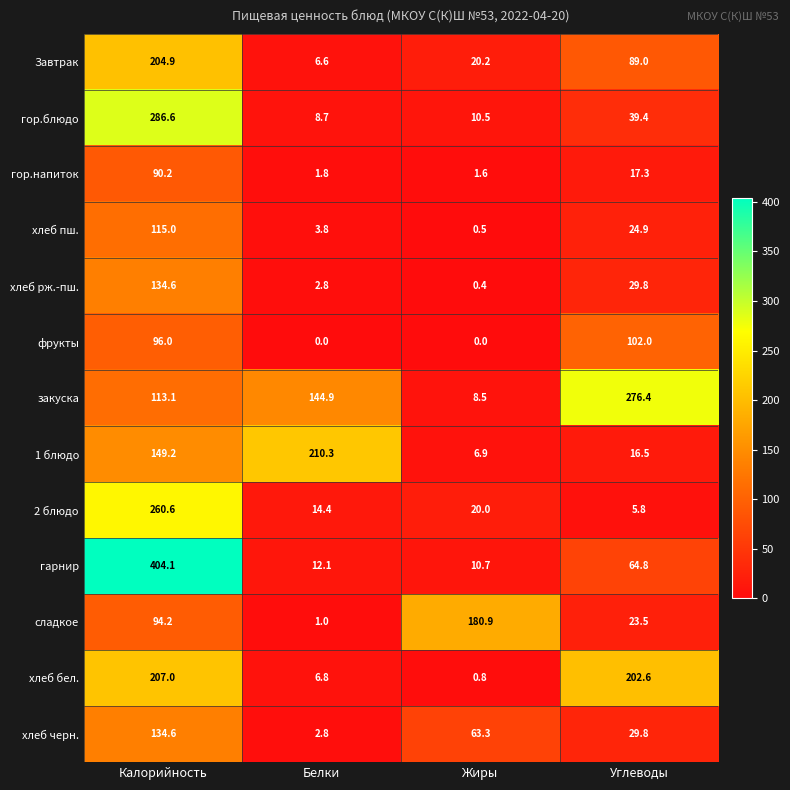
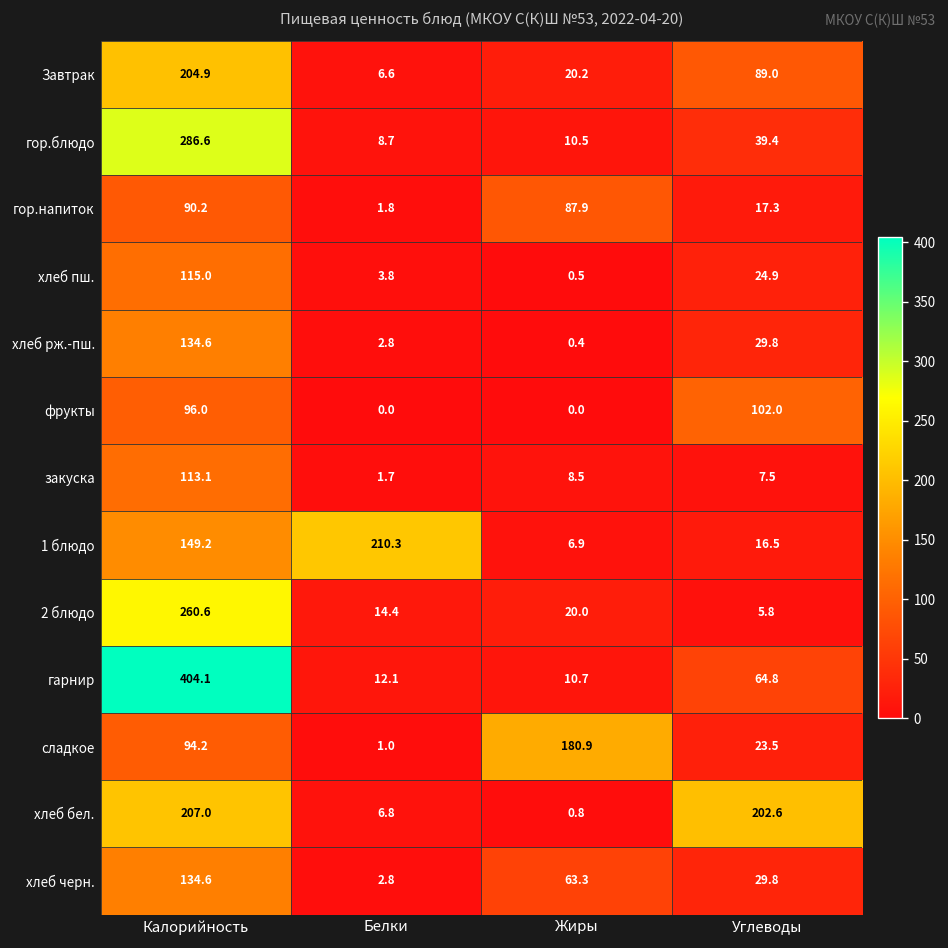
гор.напиток, Жиры: 1.6 -> 87.9
закуска, Белки: 144.9 -> 1.7
закуска, Углеводы: 276.4 -> 7.5
